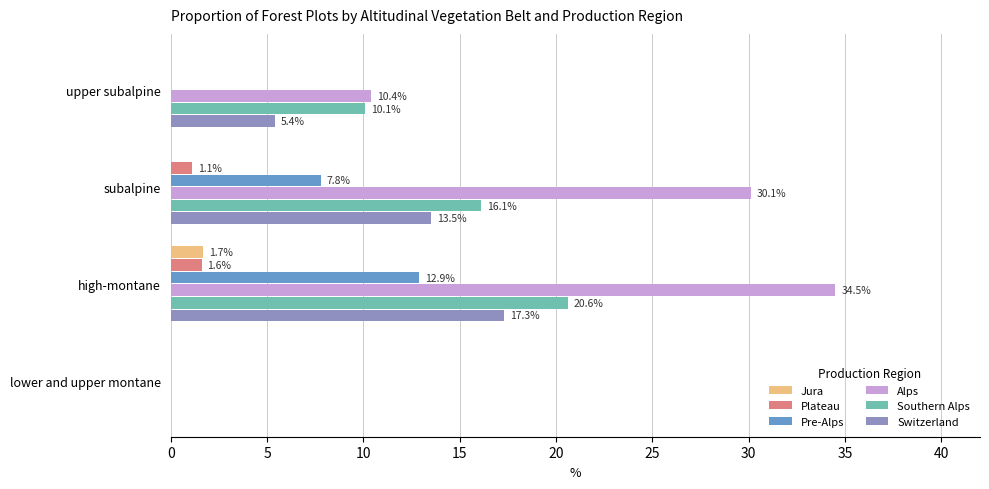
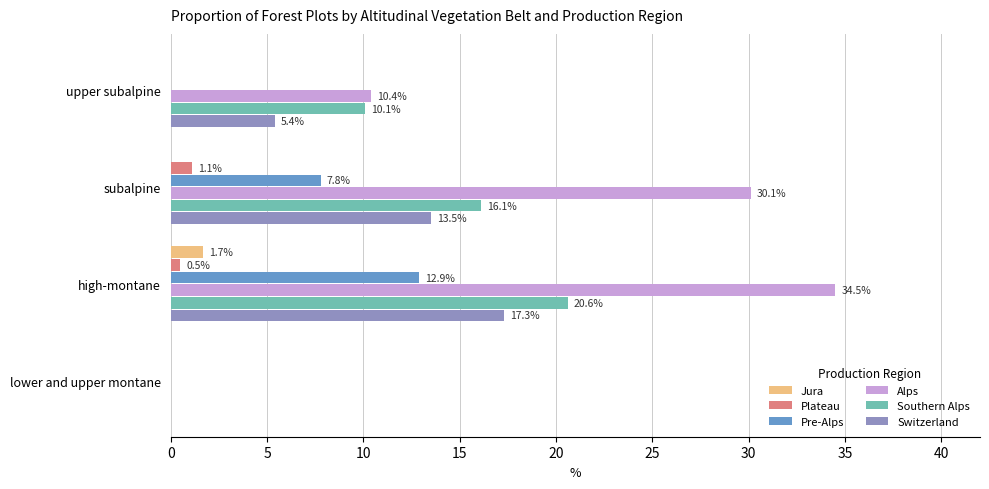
Plateau, high-montane: 1.6% -> 0.5%
